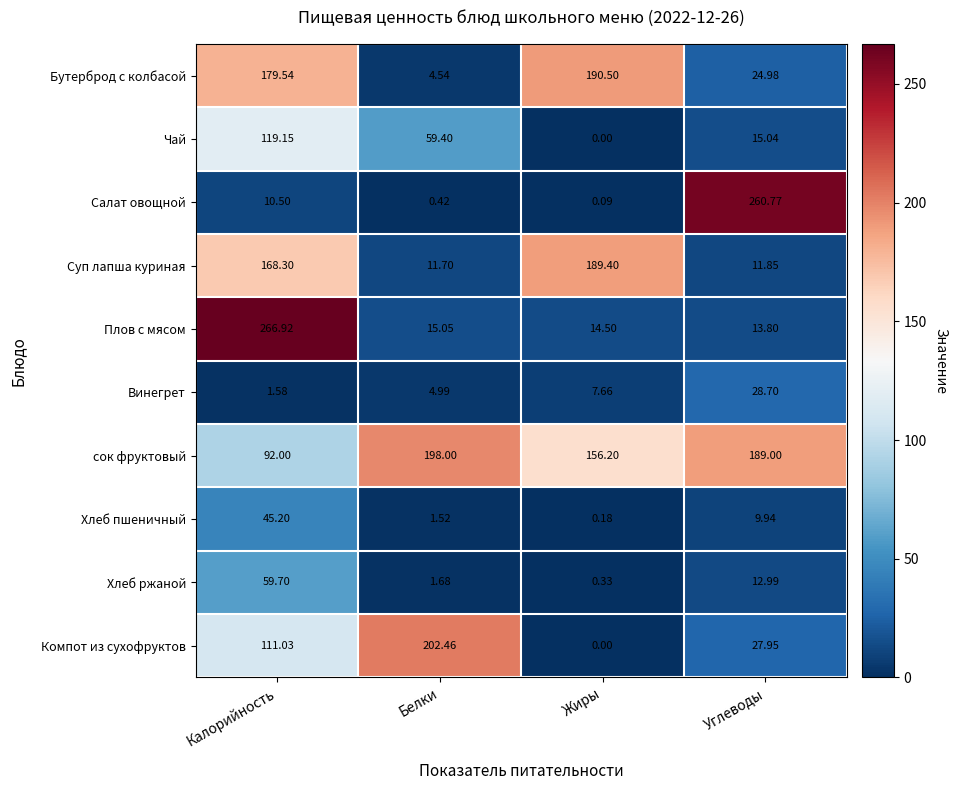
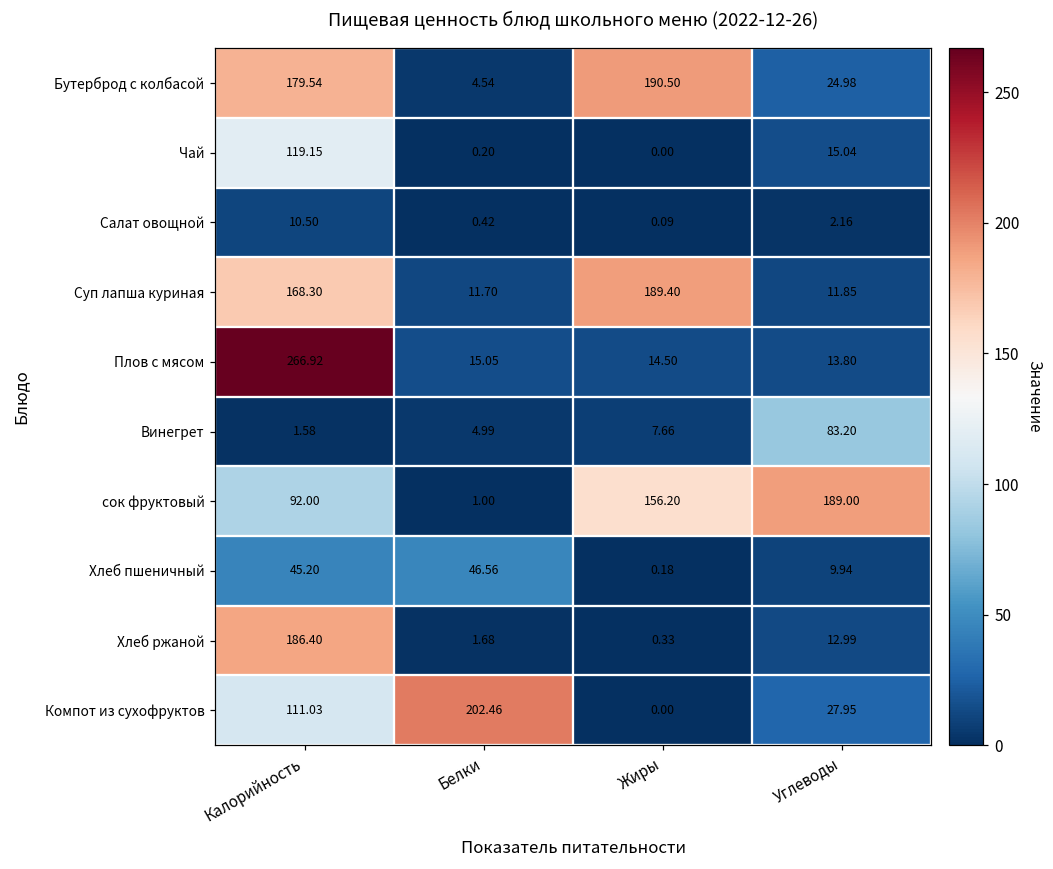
Чай, Белки: 59.40 -> 0.20
Салат овощной, Углеводы: 260.77 -> 2.16
Винегрет, Углеводы: 28.70 -> 83.20
сок фруктовый, Белки: 198.00 -> 1.00
Хлеб пшеничный, Белки: 1.52 -> 46.56
Хлеб ржаной, Калорийность: 59.70 -> 186.40
